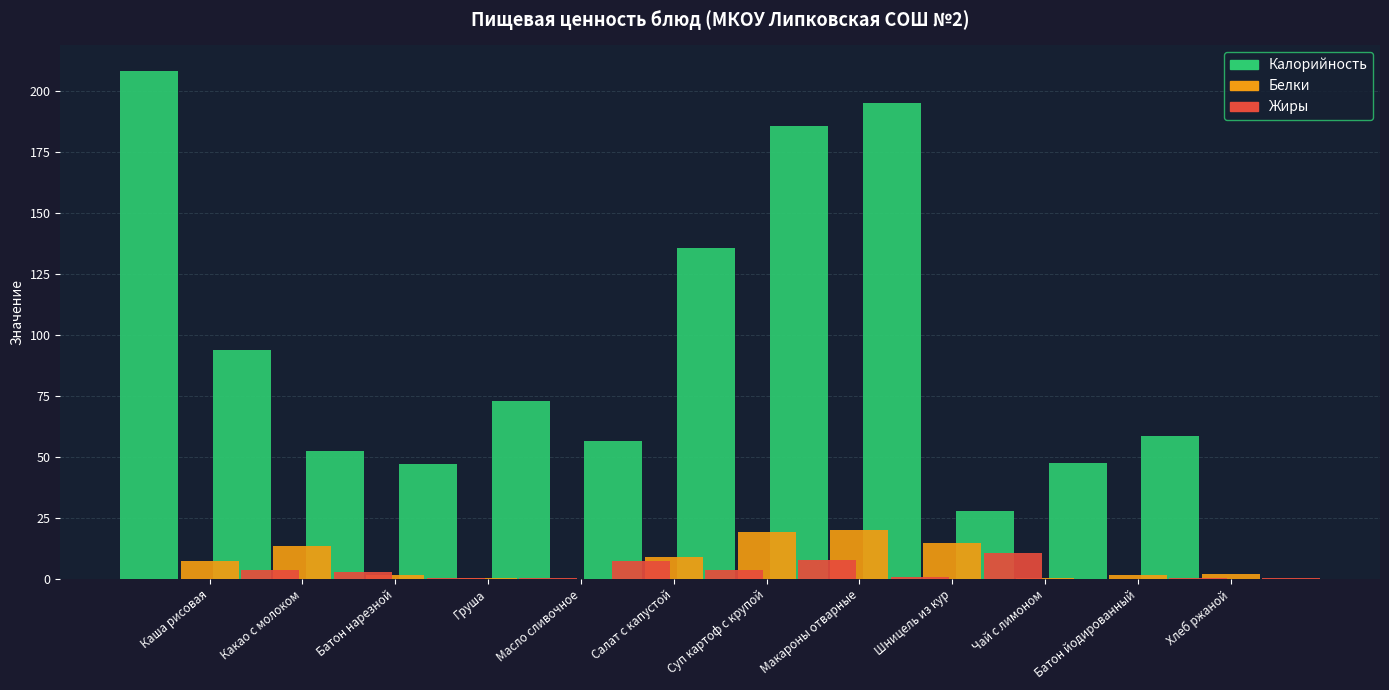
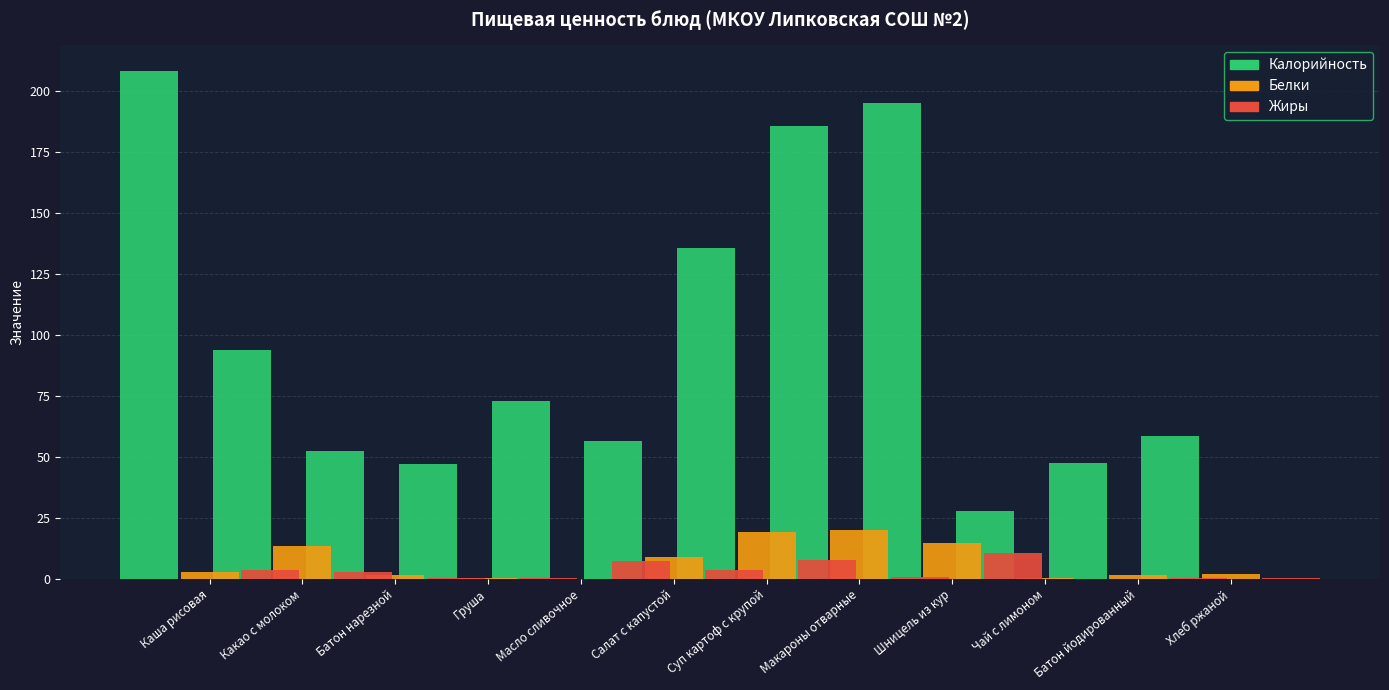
Белки, Каша рисовая: 7 -> 3
